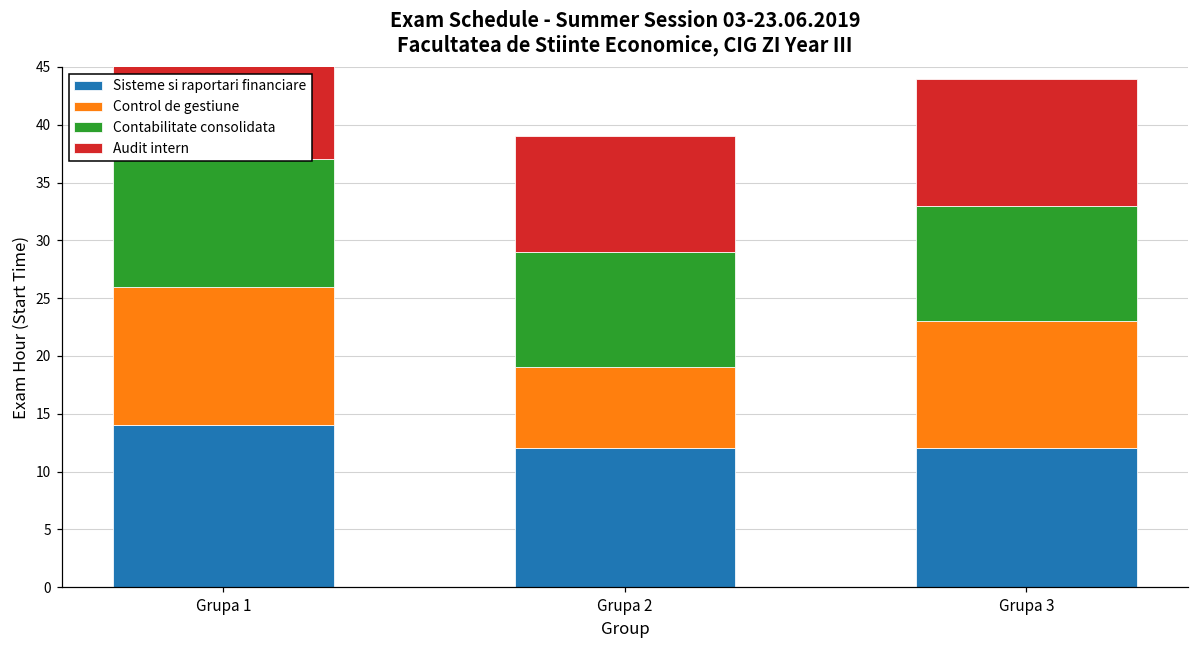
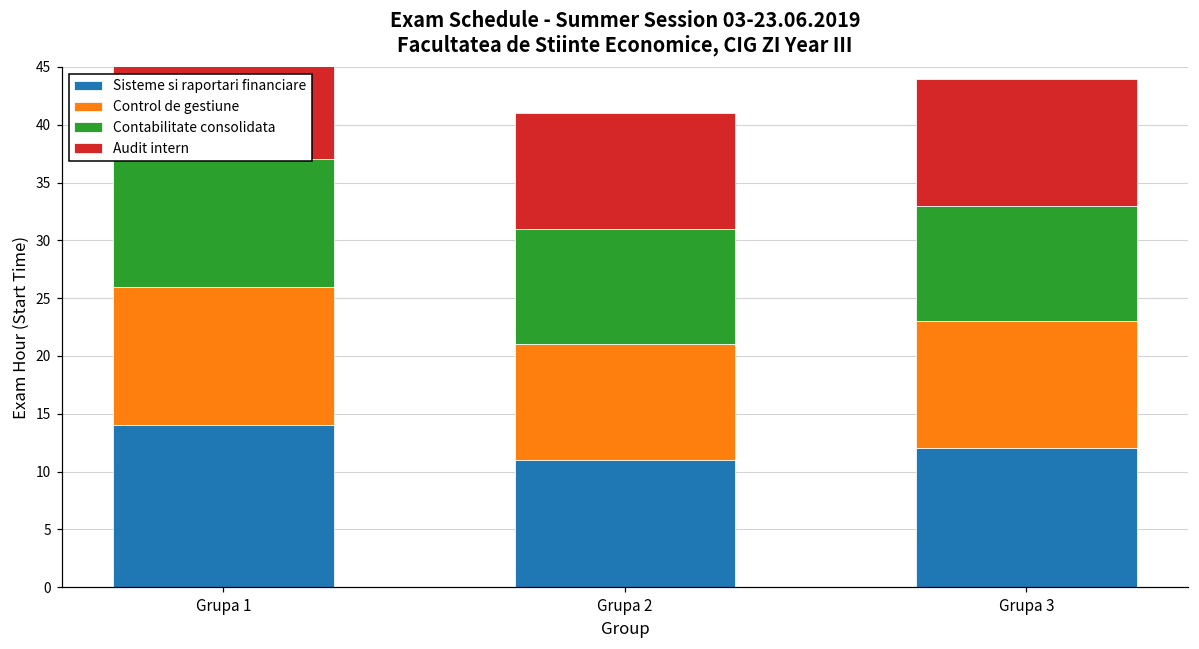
Sisteme si raportari financiare, Grupa 2: 12 -> 11
Control de gestiune, Grupa 2: 7 -> 10
